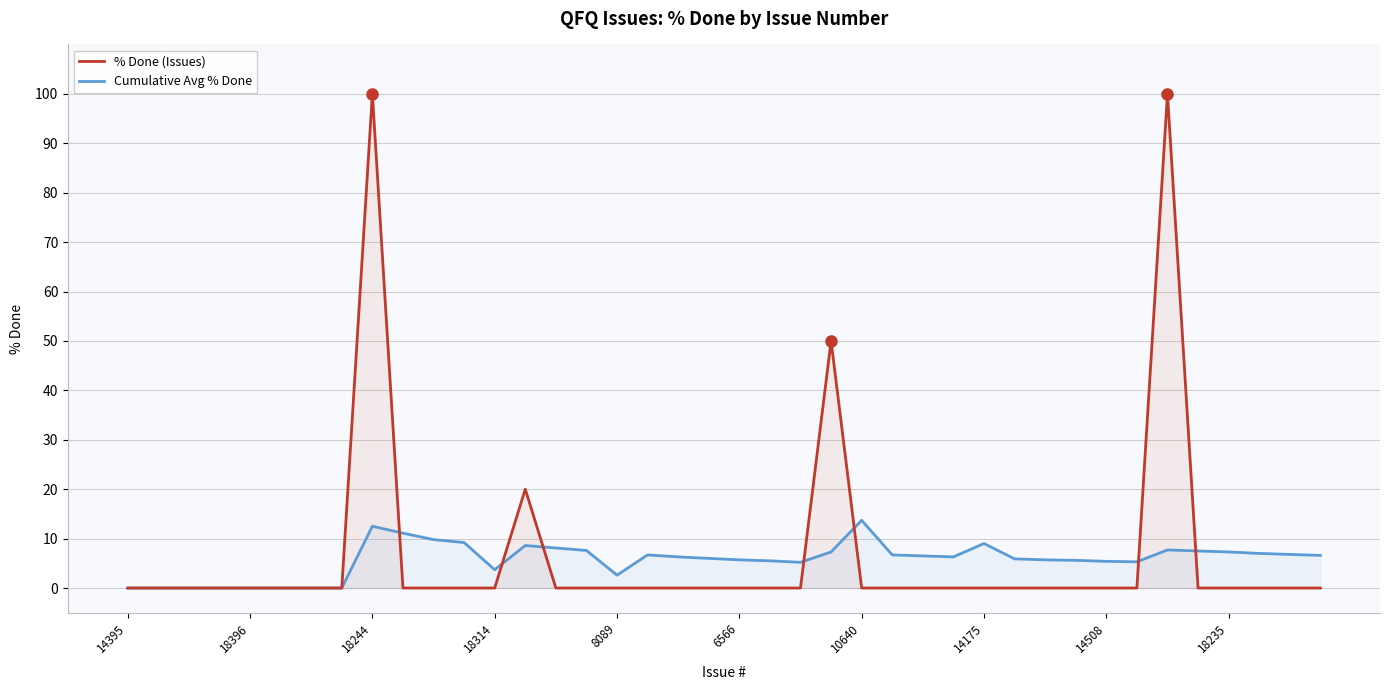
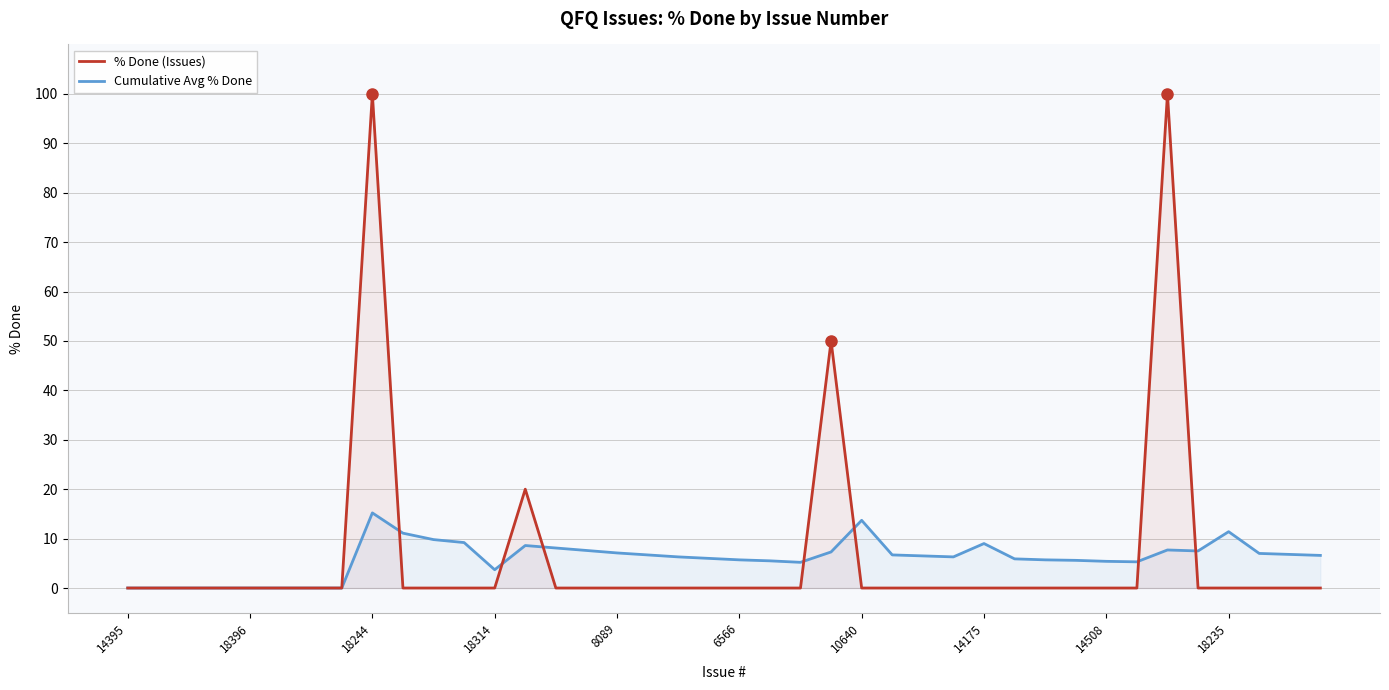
Cumulative Avg % Done, 18244: 13 -> 15
Cumulative Avg % Done, 8089: 3 -> 7
Cumulative Avg % Done, 18235: 7 -> 11
